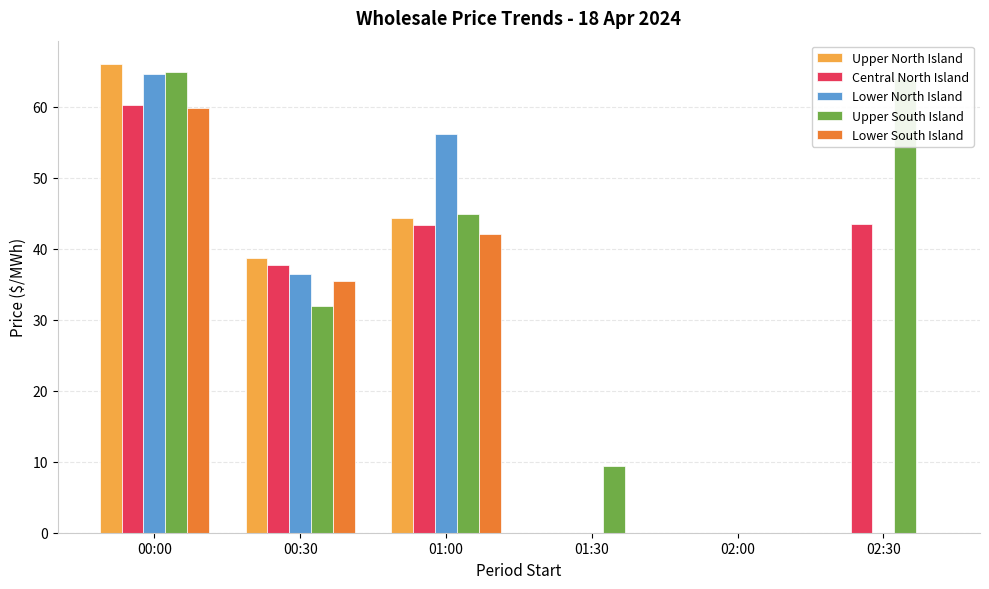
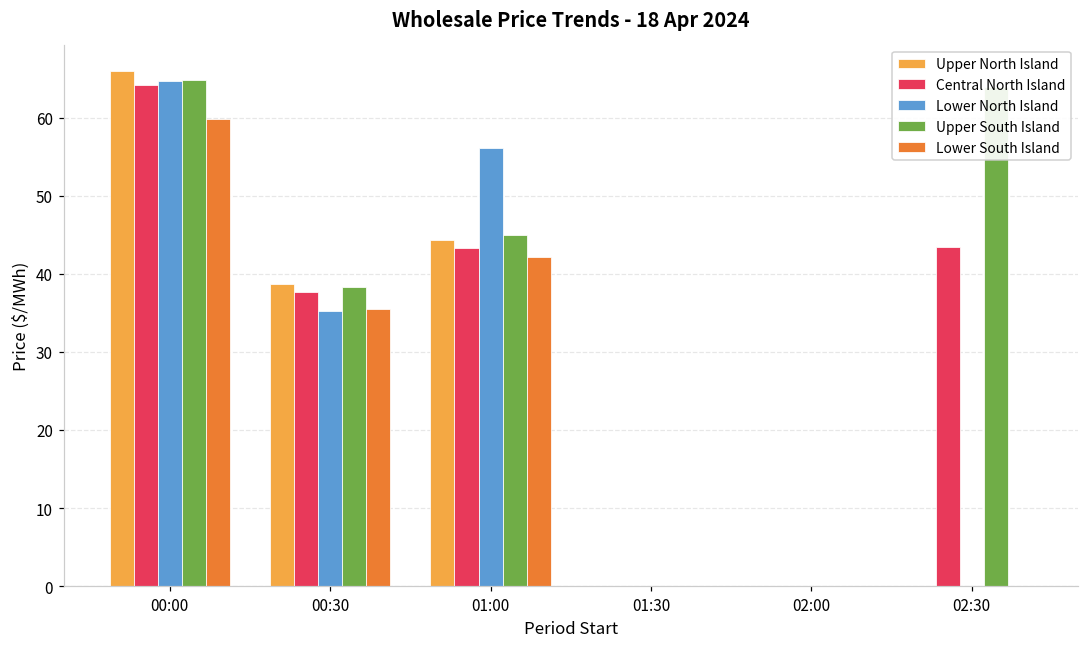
Central North Island, 00:00: 60 -> 64
Lower North Island, 00:30: 37 -> 35
Upper South Island, 00:30: 32 -> 38
Upper South Island, 01:30: 9 -> 0
